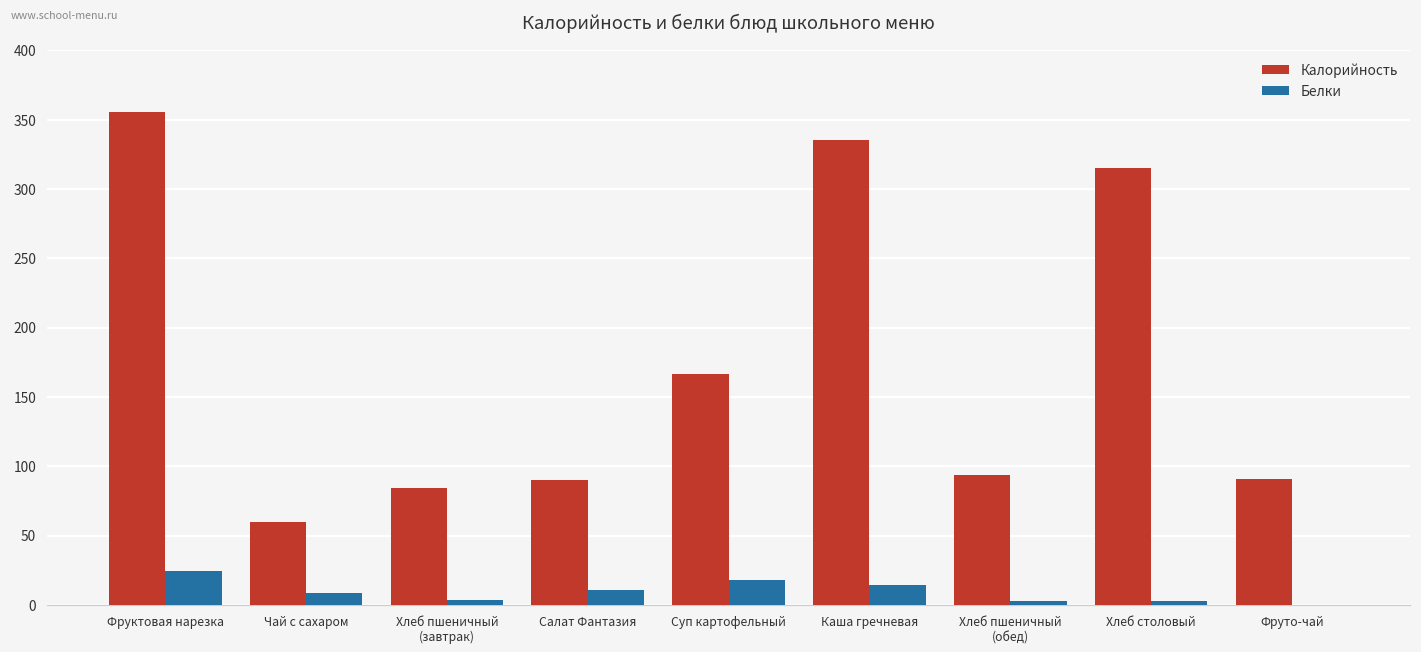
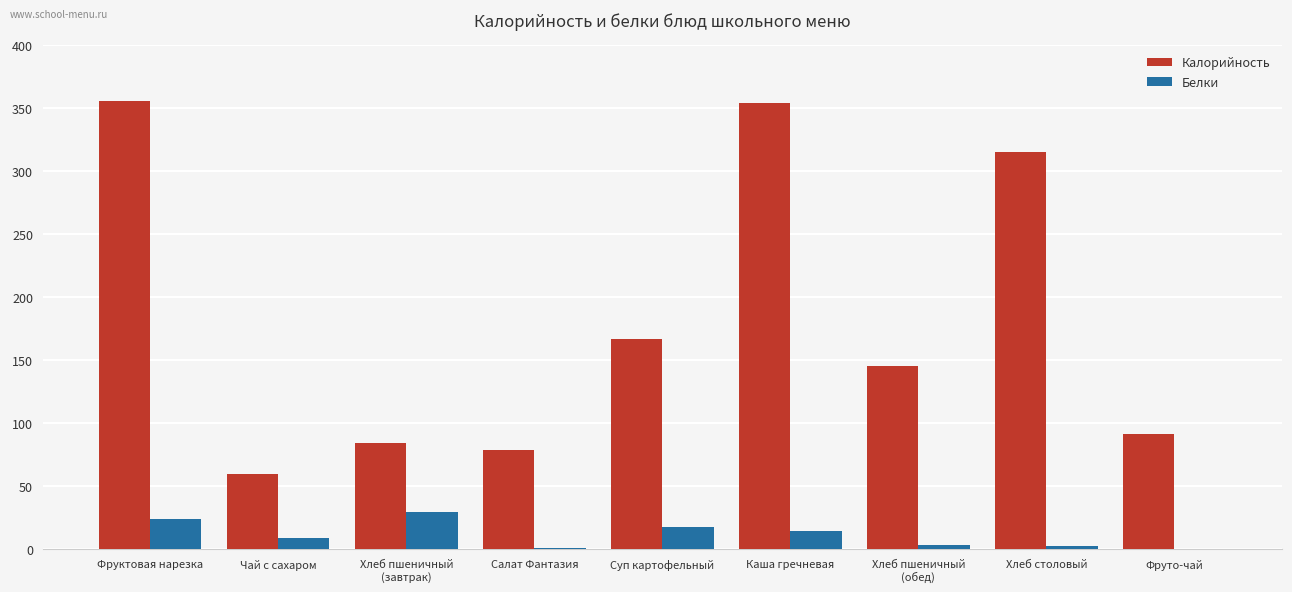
Белки, Хлеб пшеничный (завтрак): 4 -> 29
Калорийность, Салат Фантазия: 90 -> 79
Белки, Салат Фантазия: 11 -> 1
Калорийность, Каша гречневая: 335 -> 354
Калорийность, Хлеб пшеничный (обед): 94 -> 145
